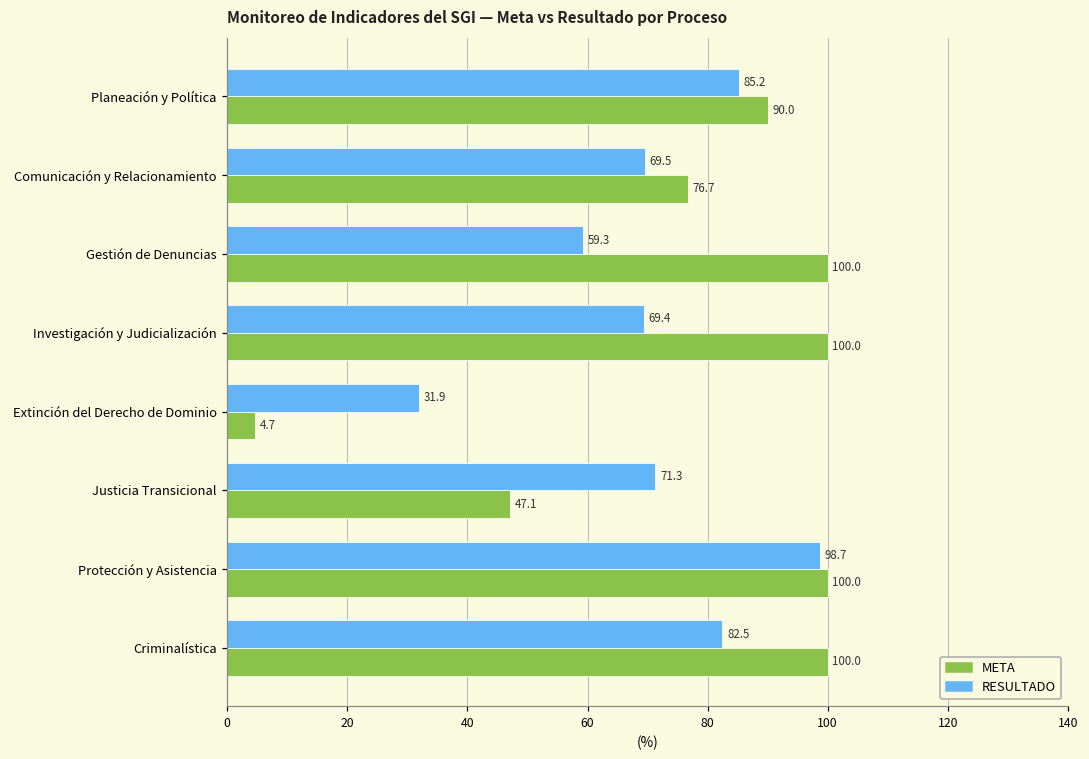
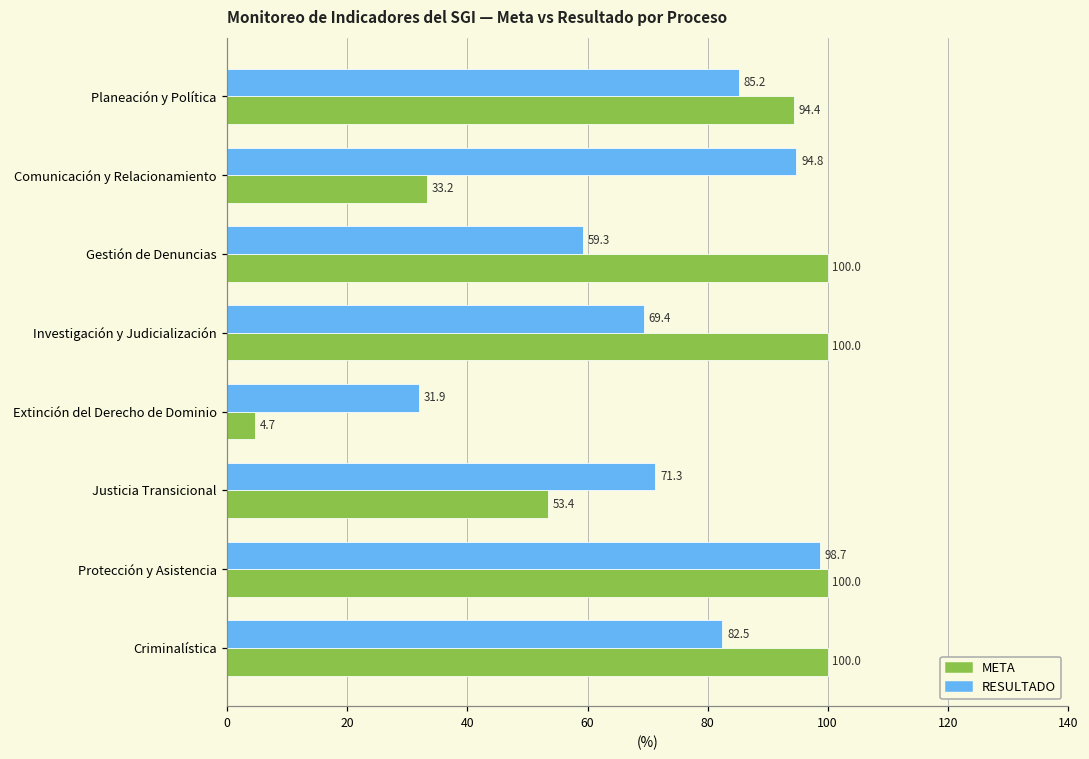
META, Planeación y Política: 90.0 -> 94.4
RESULTADO, Comunicación y Relacionamiento: 69.5 -> 94.8
META, Comunicación y Relacionamiento: 76.7 -> 33.2
META, Justicia Transicional: 47.1 -> 53.4
